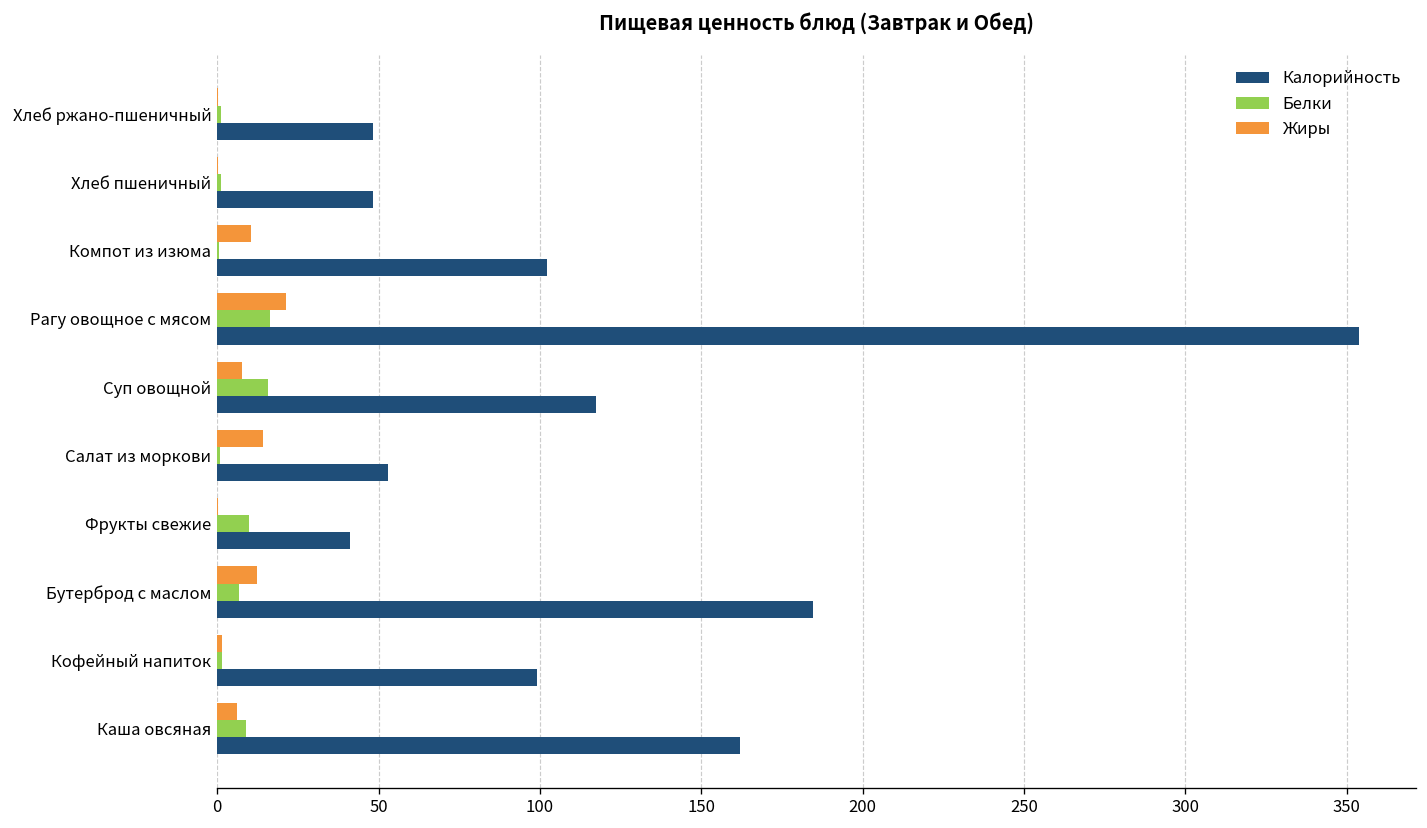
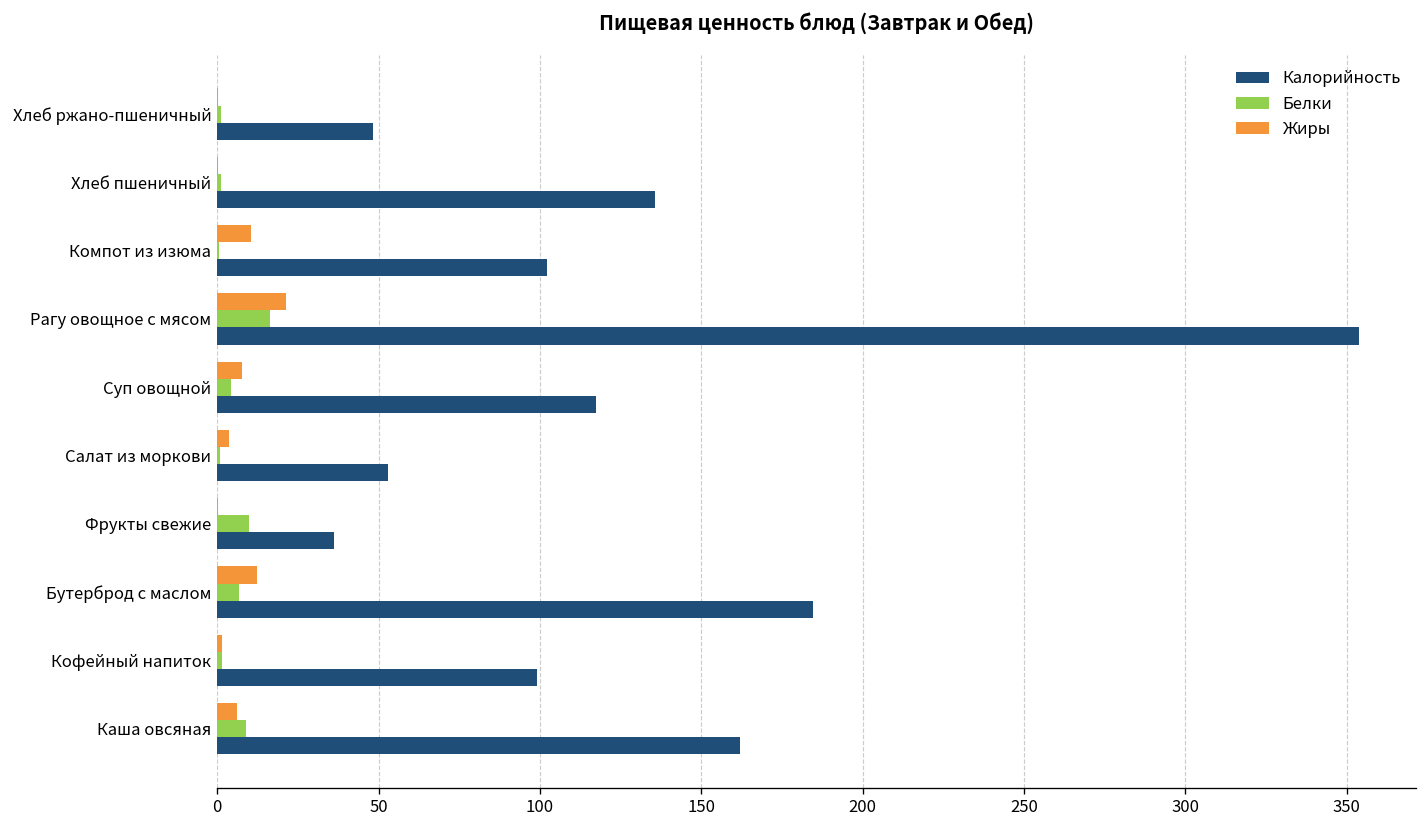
Калорийность, Хлеб пшеничный: 48 -> 136
Белки, Суп овощной: 16 -> 4
Жиры, Салат из моркови: 14 -> 4
Калорийность, Фрукты свежие: 41 -> 36
